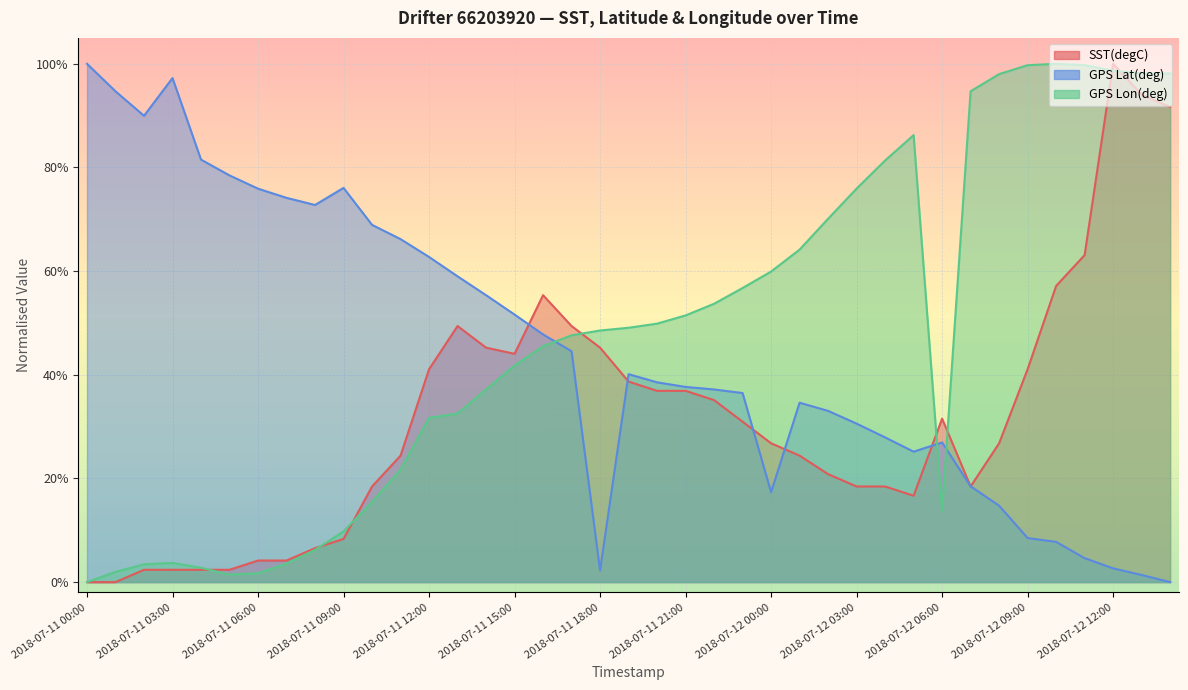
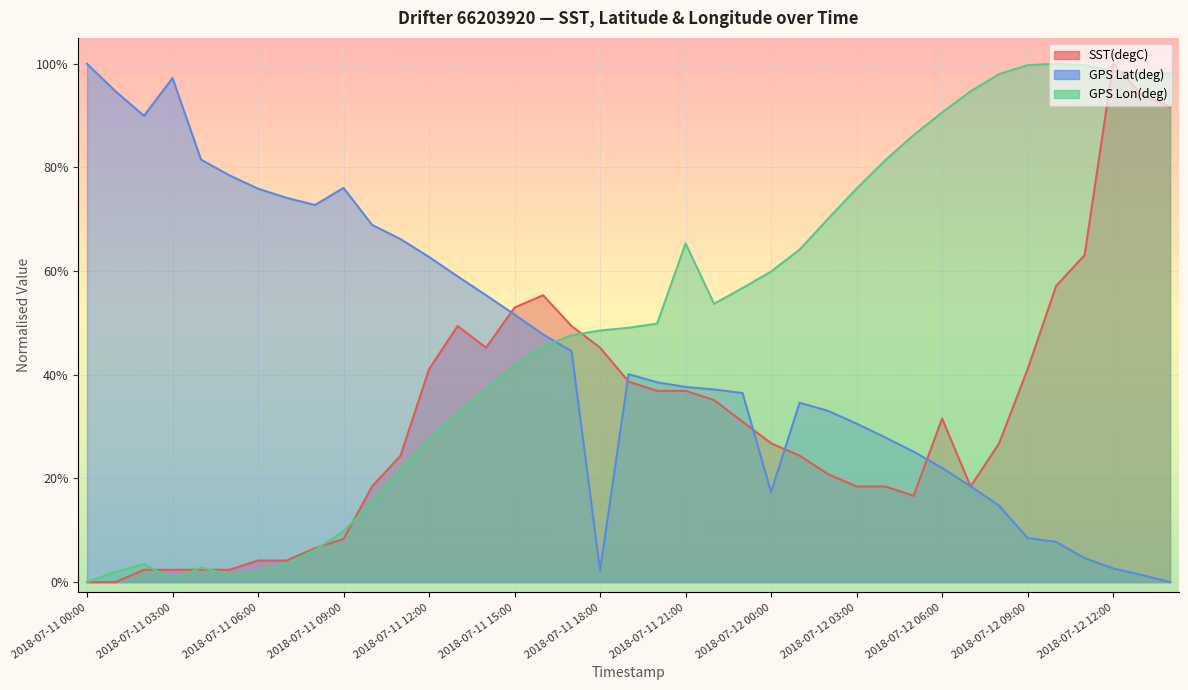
GPS Lon(deg), 2018-07-11 03:00: 4% -> 1%
GPS Lon(deg), 2018-07-11 12:00: 32% -> 27%
SST(degC), 2018-07-11 15:00: 44% -> 53%
GPS Lon(deg), 2018-07-11 21:00: 51% -> 65%
GPS Lat(deg), 2018-07-12 06:00: 27% -> 22%
GPS Lon(deg), 2018-07-12 06:00: 14% -> 91%
